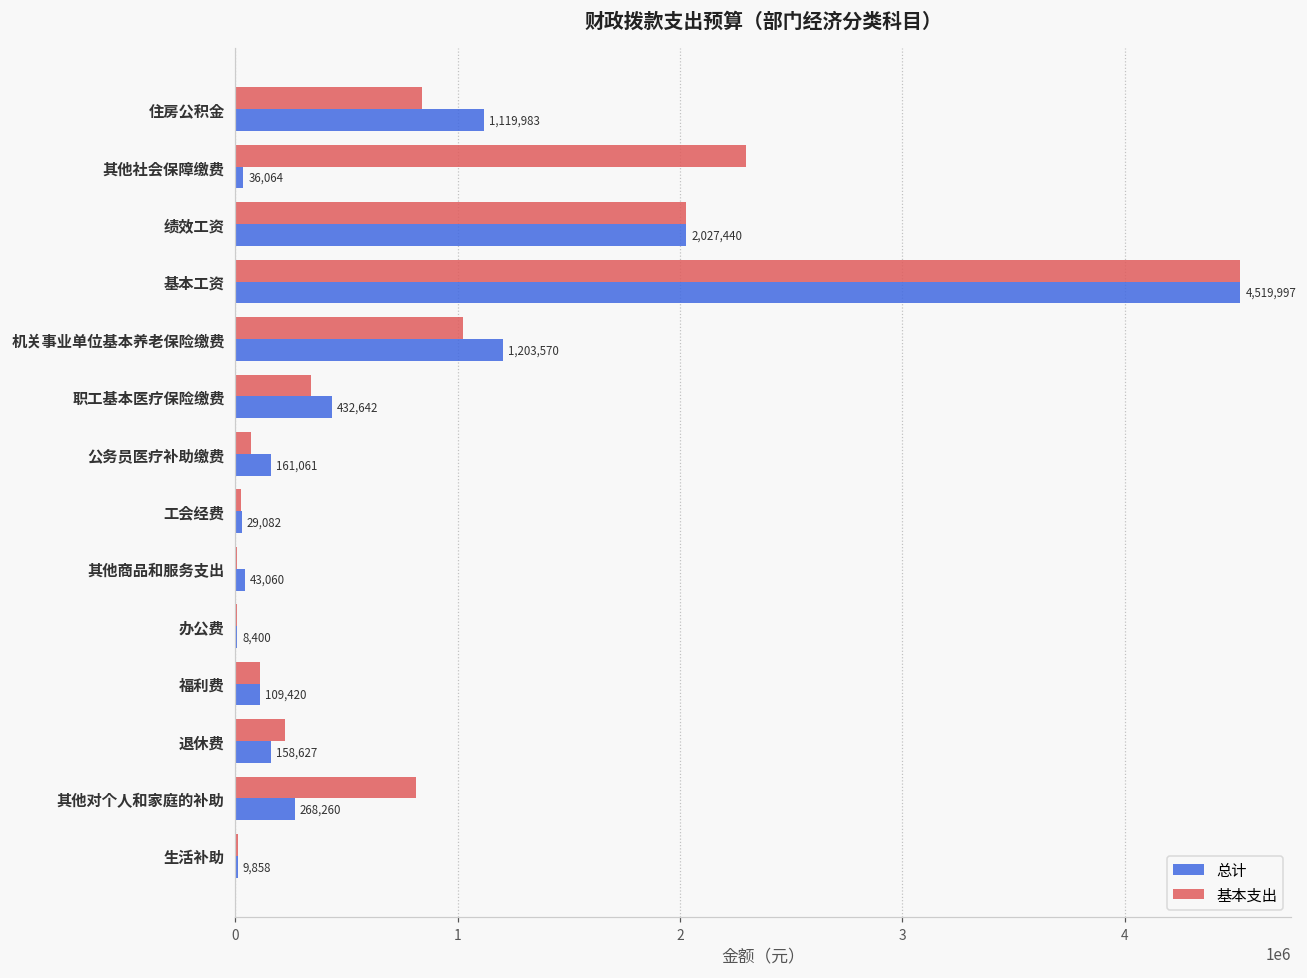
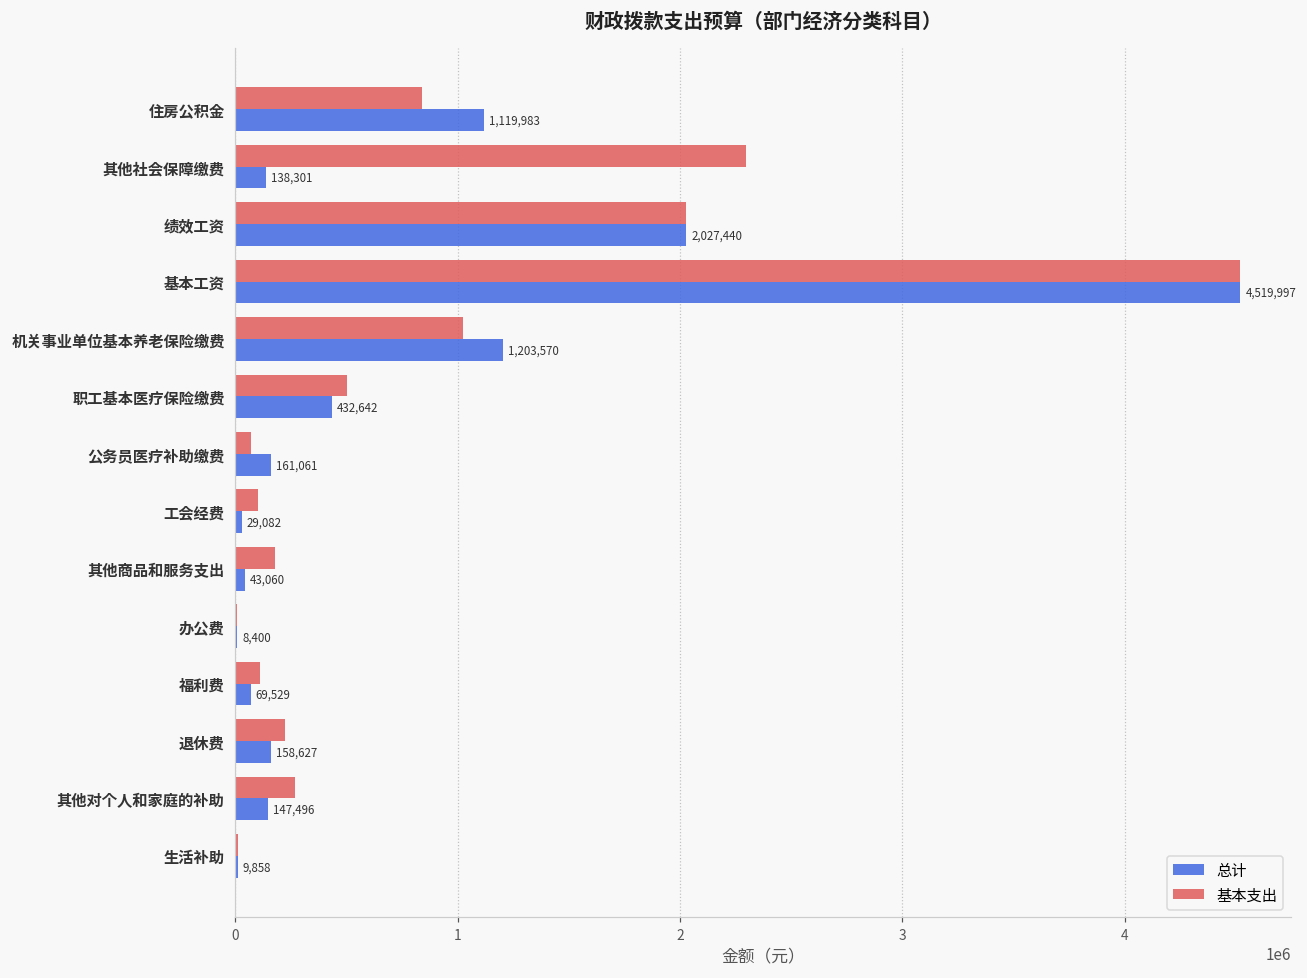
总计, 其他社会保障缴费: 36,064 -> 138,301
基本支出, 职工基本医疗保险缴费: 340000 -> 500000
基本支出, 工会经费: 20000 -> 100000
基本支出, 其他商品和服务支出: 10000 -> 180000
总计, 福利费: 109,420 -> 69,529
基本支出, 其他对个人和家庭的补助: 810000 -> 270000
总计, 其他对个人和家庭的补助: 268,260 -> 147,496
